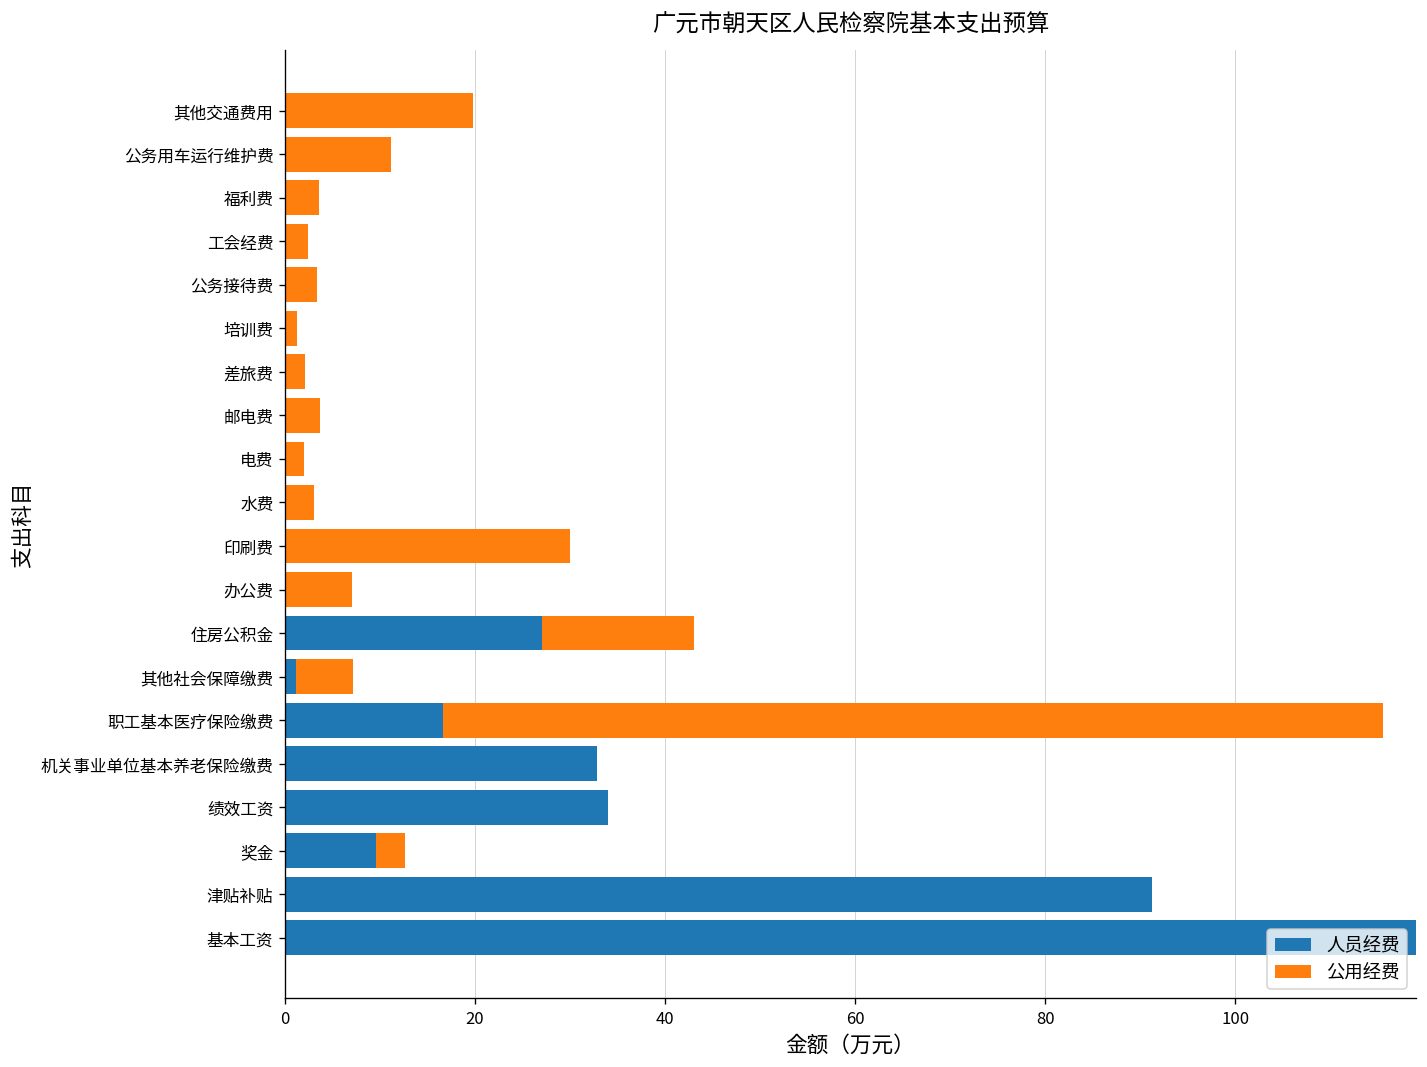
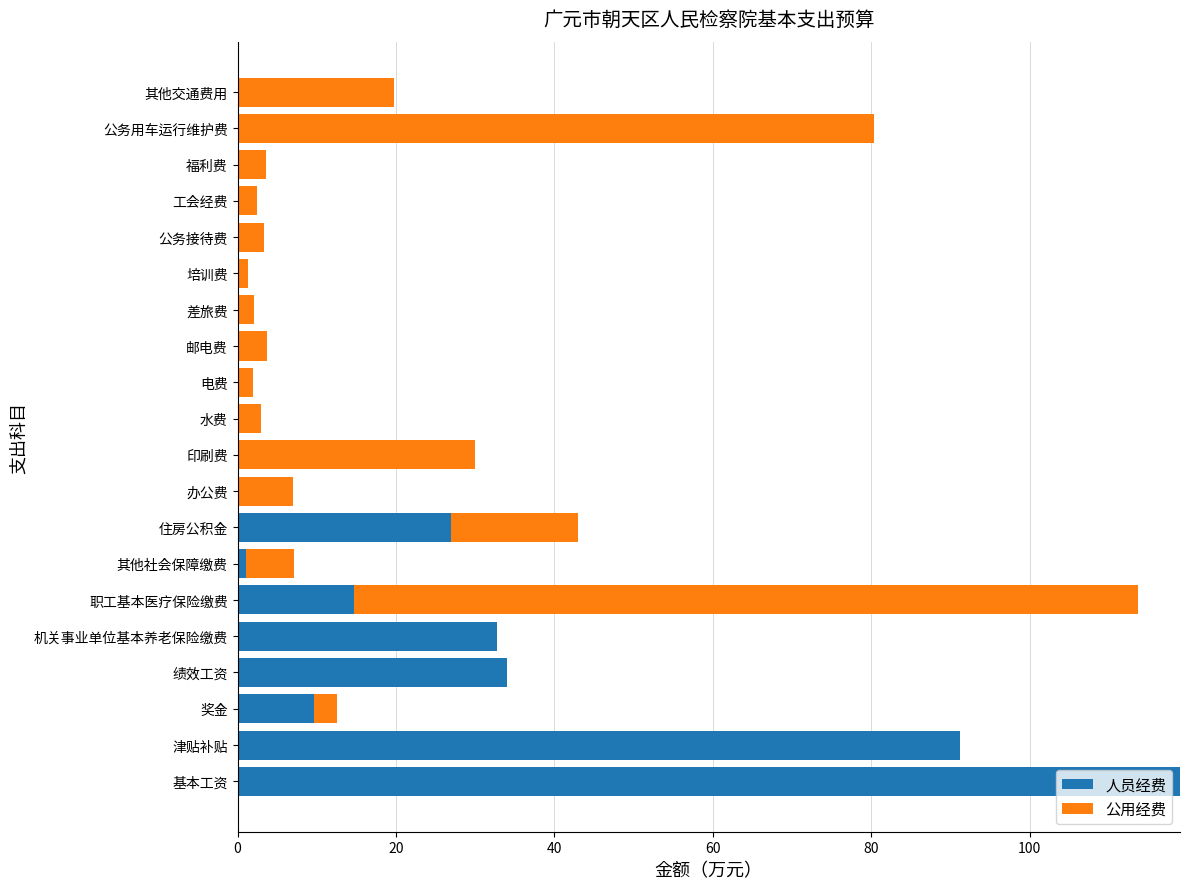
公用经费, 公务用车运行维护费: 11 -> 80
人员经费, 职工基本医疗保险缴费: 17 -> 15
